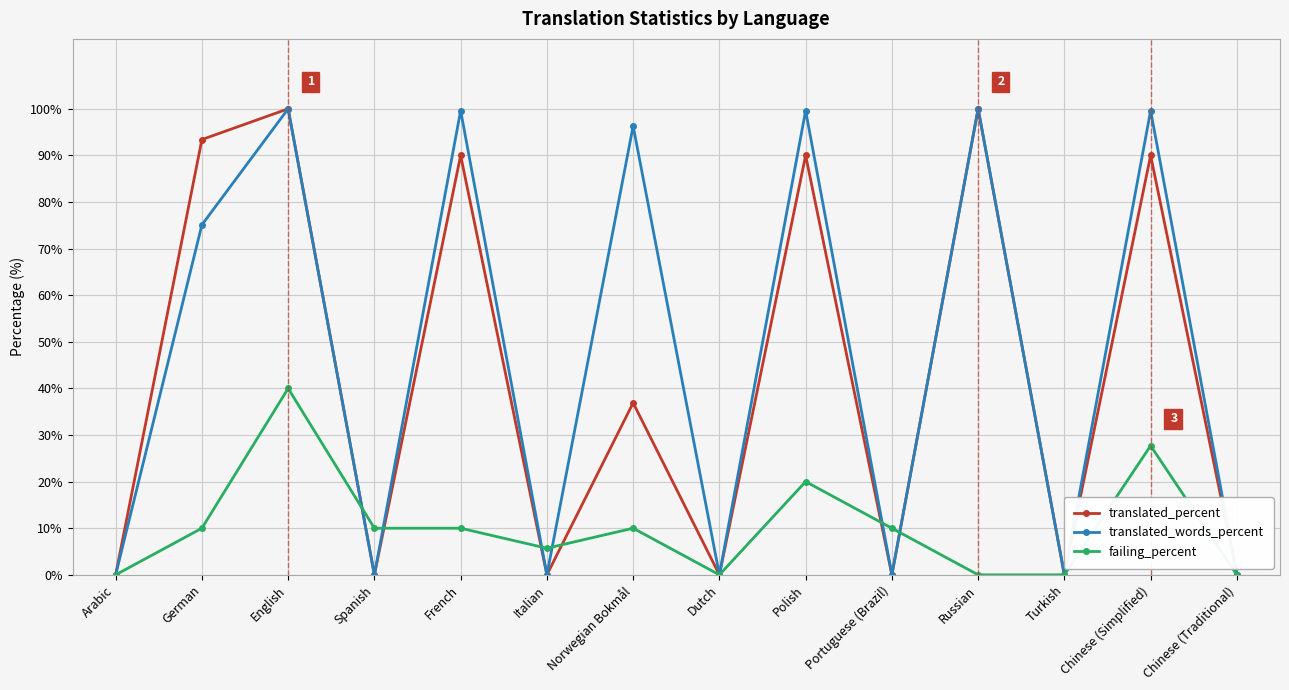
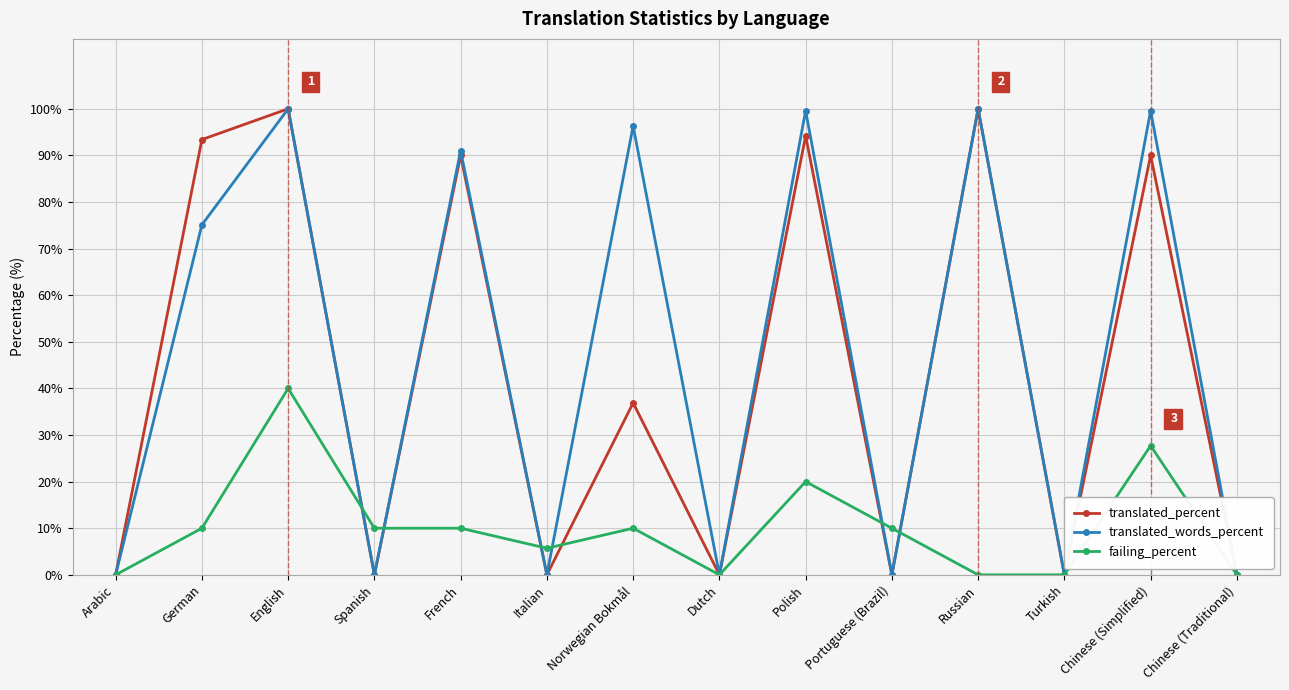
translated_words_percent, French: 100% -> 91%
translated_percent, Polish: 90% -> 94%
